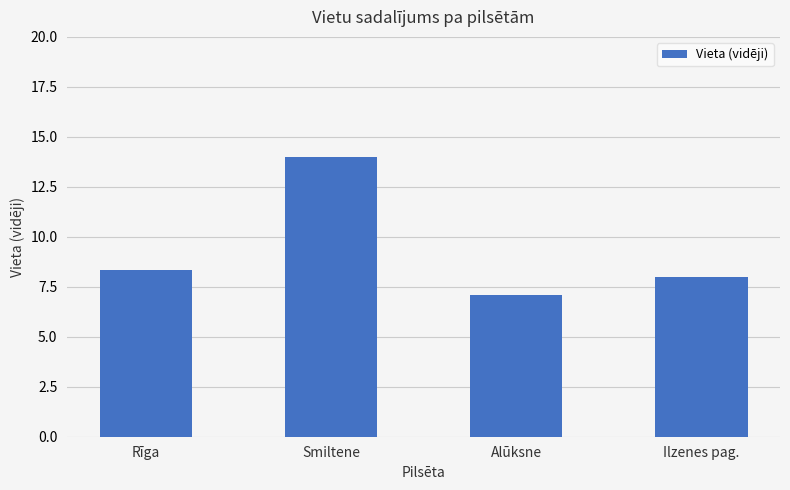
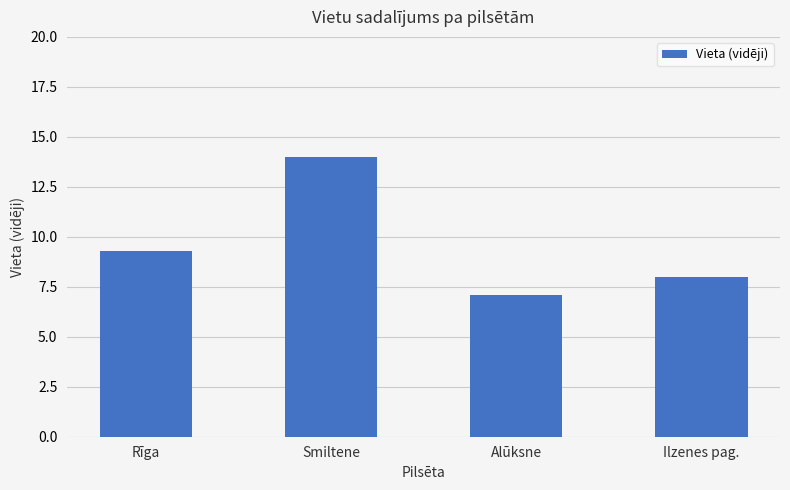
Rīga: 8.3 -> 9.3
